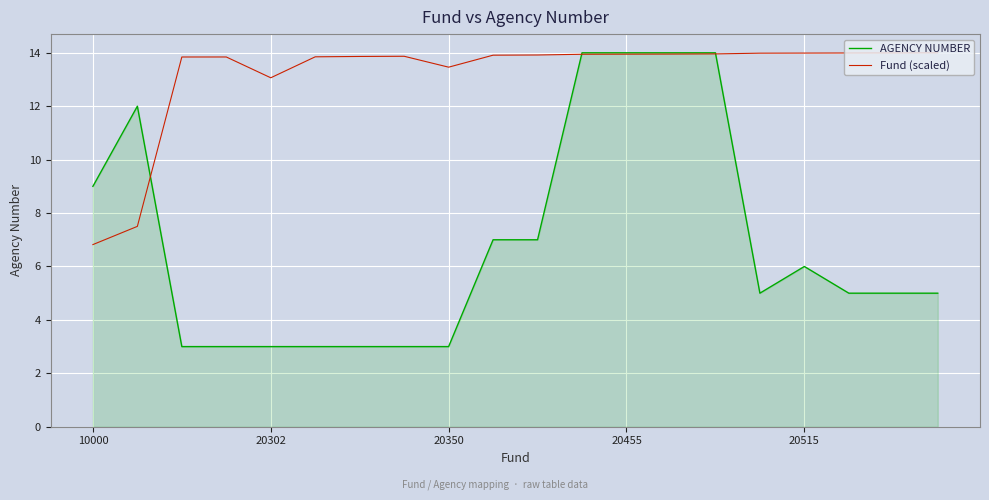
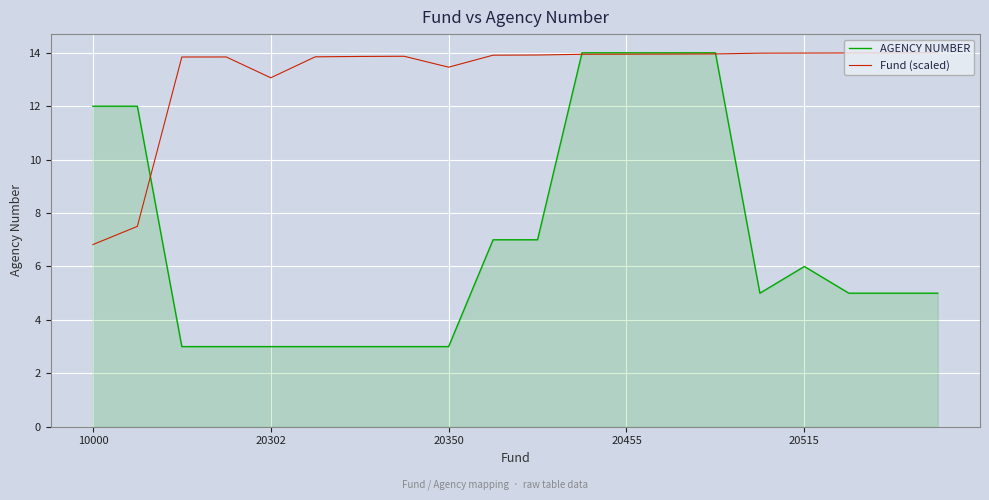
AGENCY NUMBER, 10000: 9 -> 12
